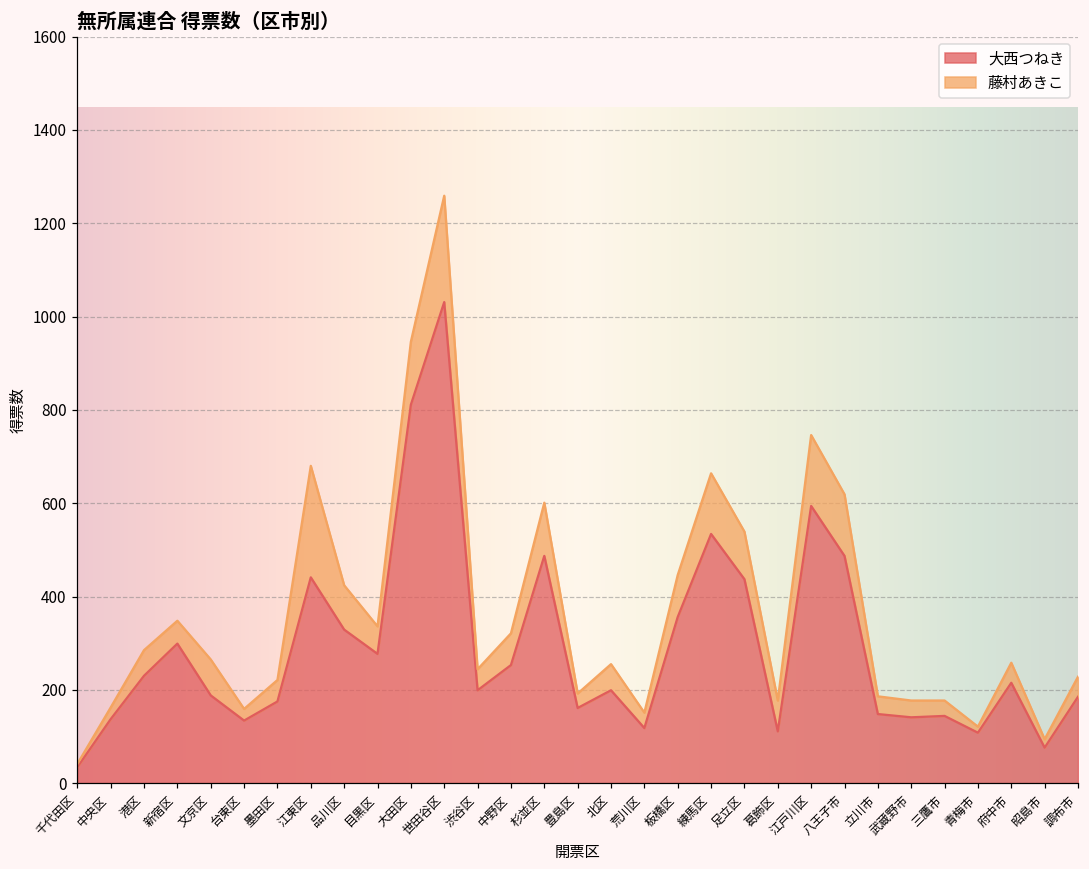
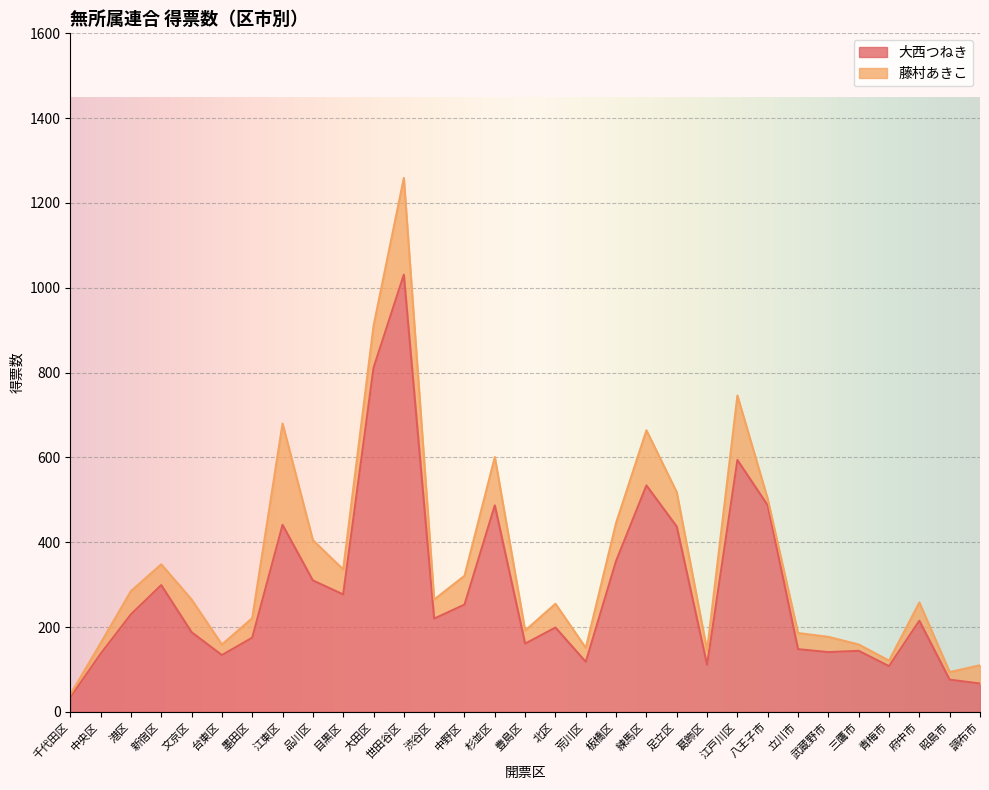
大西つねき, 品川区: 330 -> 310
藤村あきこ, 大田区: 140 -> 100
大西つねき, 渋谷区: 200 -> 220
藤村あきこ, 足立区: 100 -> 80
藤村あきこ, 葛飾区: 70 -> 30
藤村あきこ, 八王子市: 130 -> 20
藤村あきこ, 三鷹市: 30 -> 20
大西つねき, 調布市: 190 -> 70
